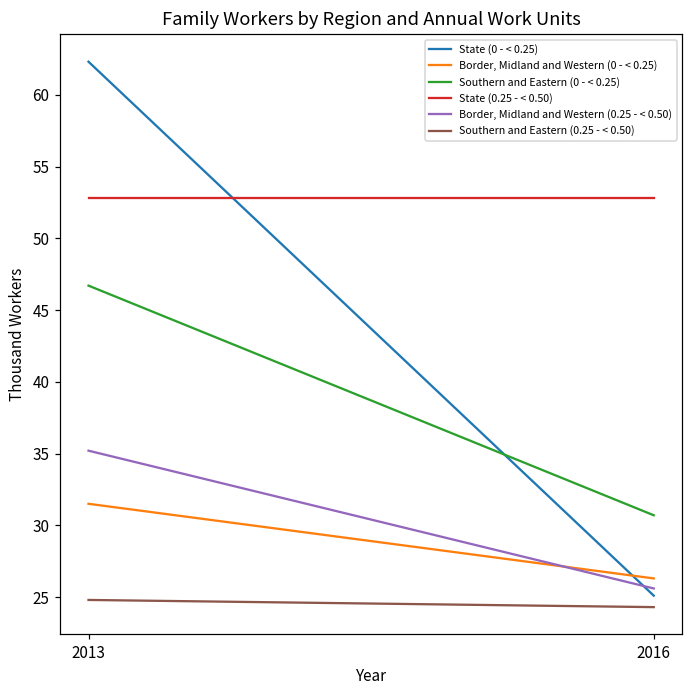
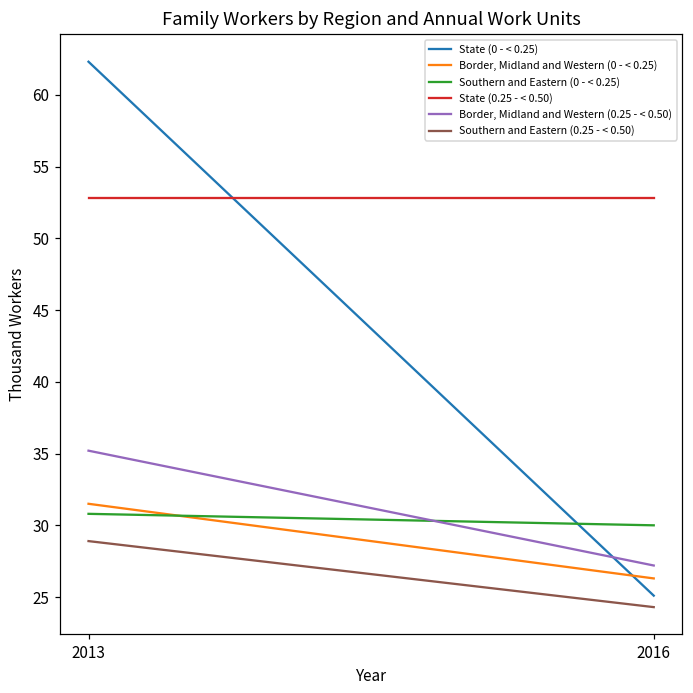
Southern and Eastern (0 - < 0.25), 2013: 46.7 -> 30.8
Southern and Eastern (0.25 - < 0.50), 2013: 24.8 -> 28.9
Southern and Eastern (0 - < 0.25), 2016: 30.7 -> 30.0
Border, Midland and Western (0.25 - < 0.50), 2016: 25.6 -> 27.2
